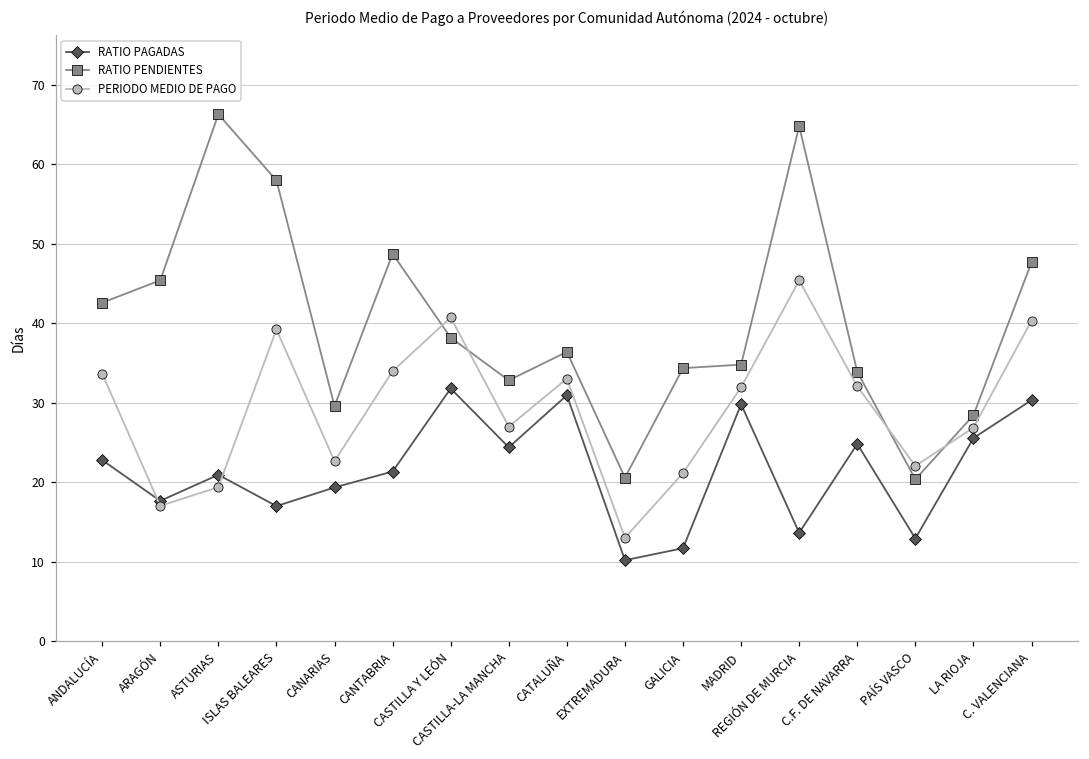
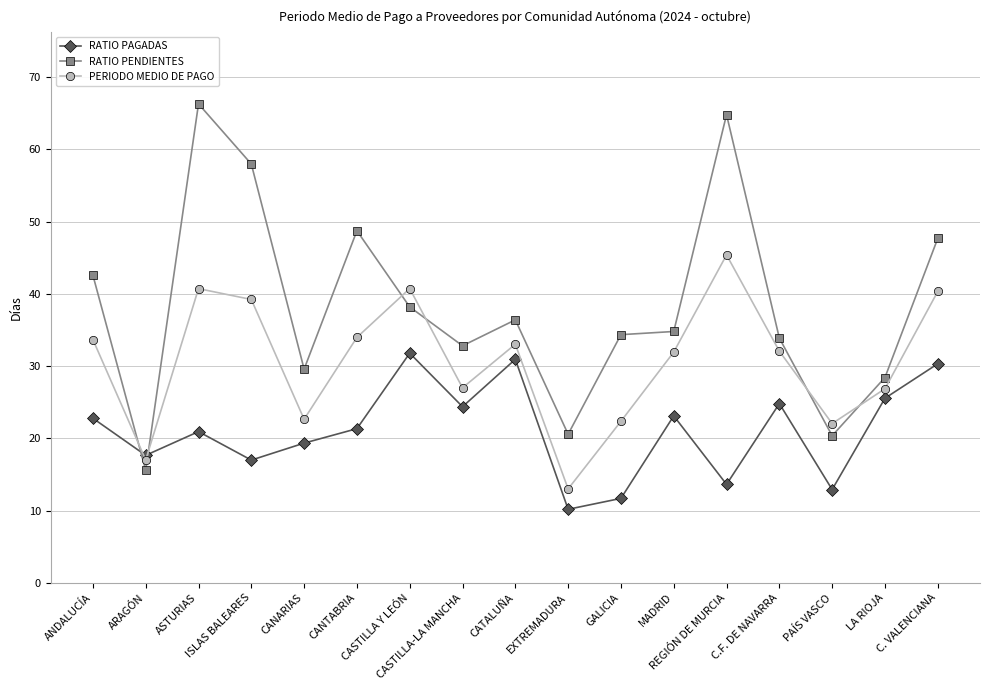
RATIO PENDIENTES, ARAGÓN: 45 -> 16
PERIODO MEDIO DE PAGO, ASTURIAS: 19 -> 41
PERIODO MEDIO DE PAGO, GALICIA: 21 -> 22
RATIO PAGADAS, MADRID: 30 -> 23
